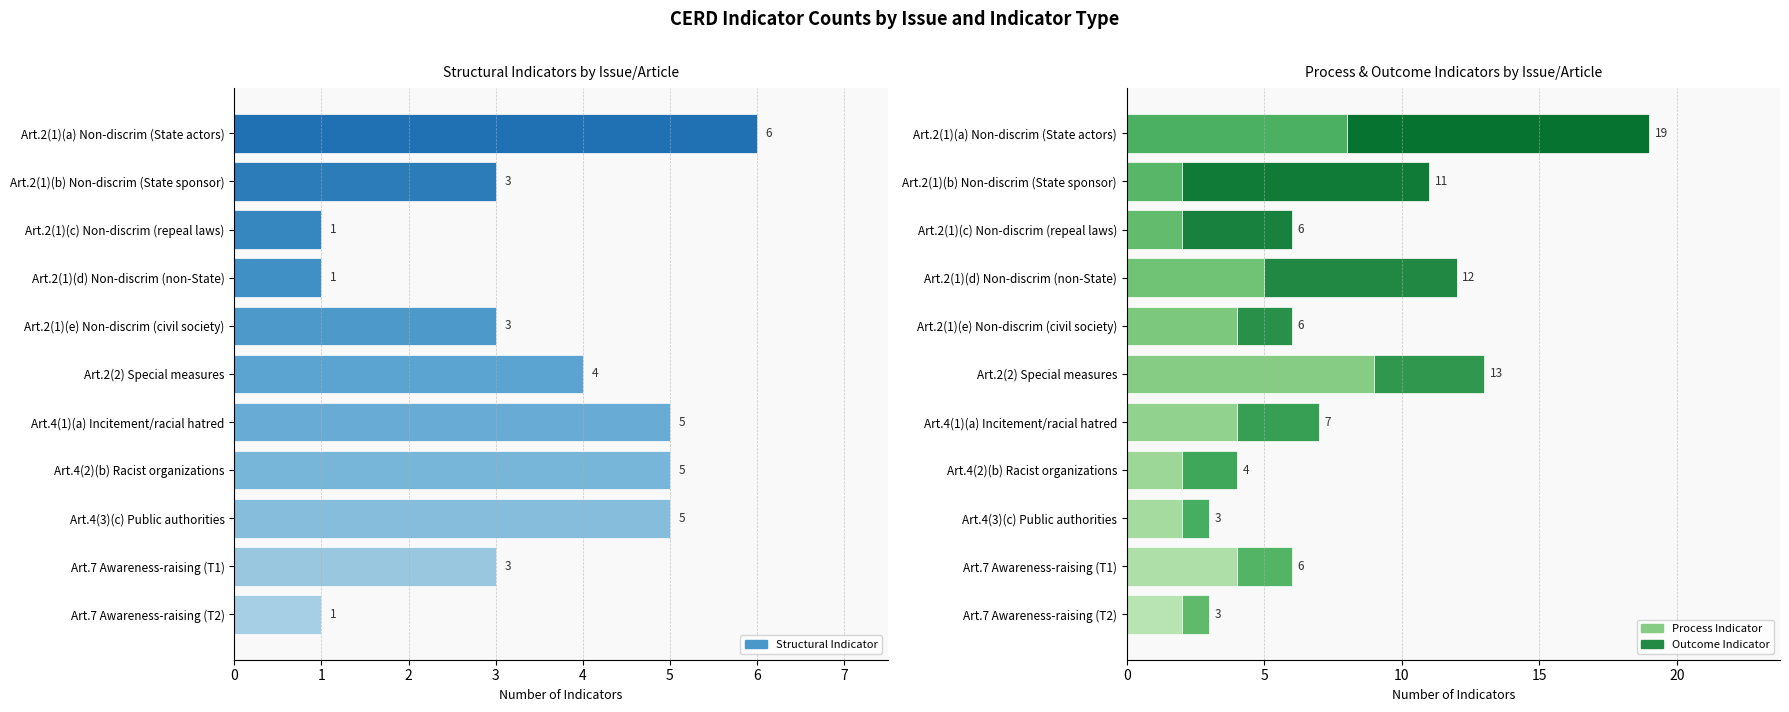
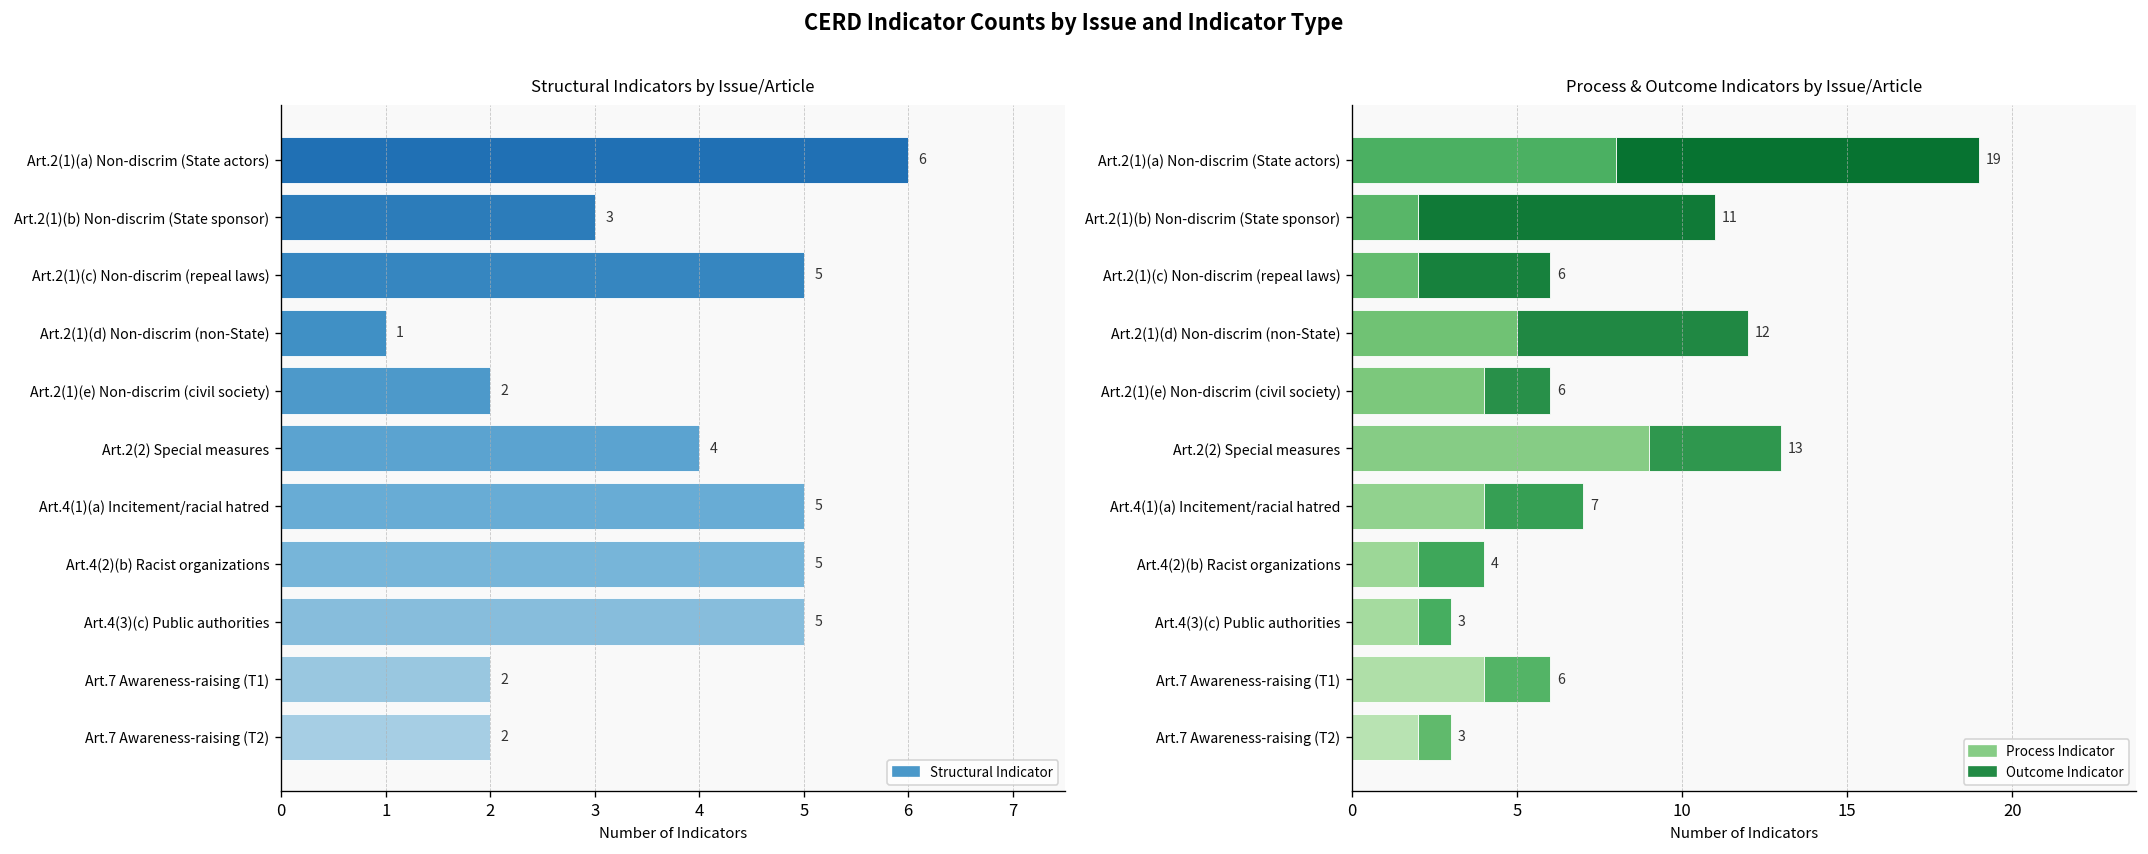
Structural Indicators by Issue/Article, Art.2(1)(c) Non-discrim (repeal laws): 1 -> 5
Structural Indicators by Issue/Article, Art.2(1)(e) Non-discrim (civil society): 3 -> 2
Structural Indicators by Issue/Article, Art.7 Awareness-raising (T1): 3 -> 2
Structural Indicators by Issue/Article, Art.7 Awareness-raising (T2): 1 -> 2
